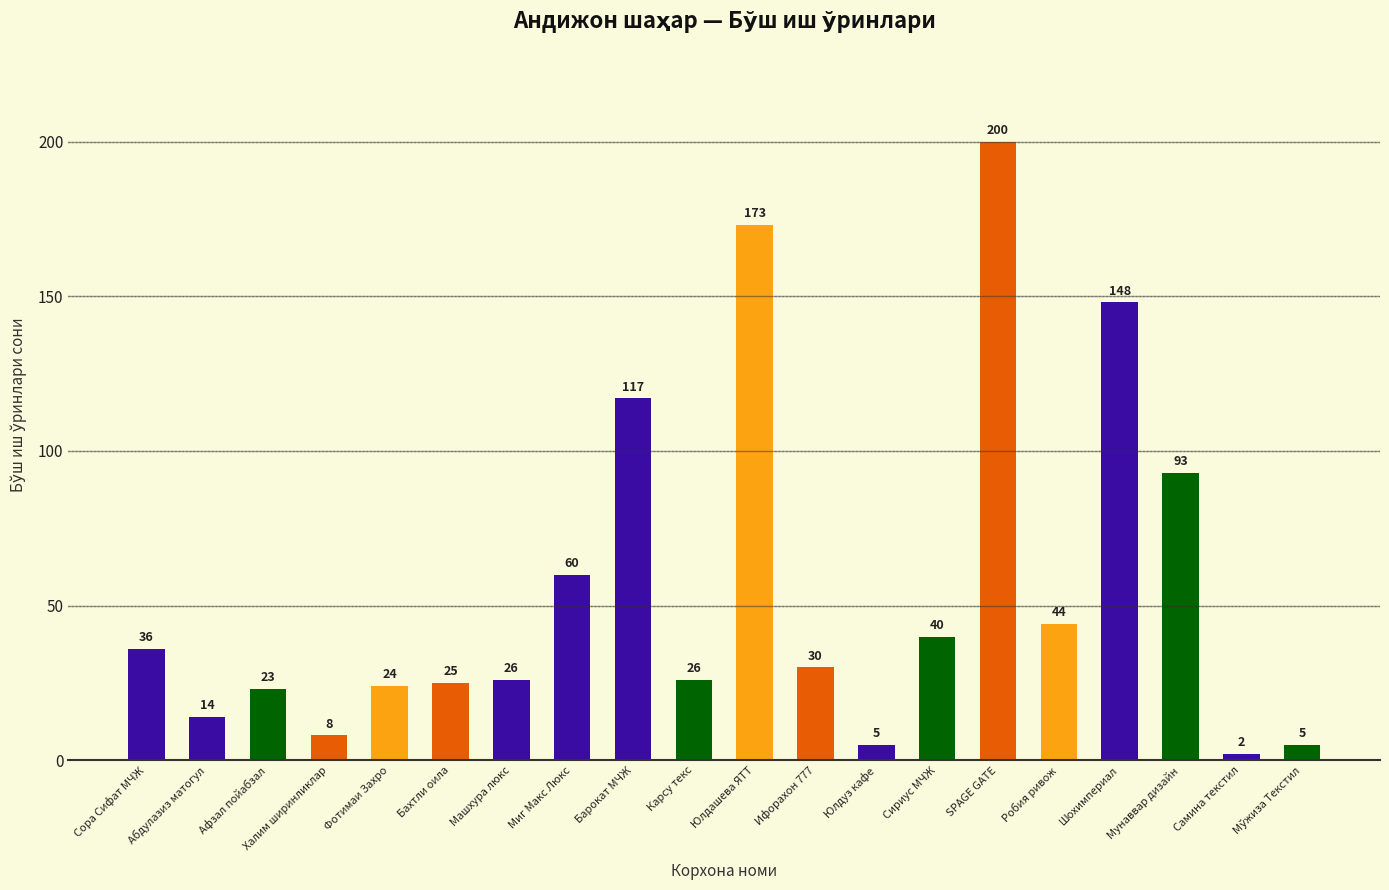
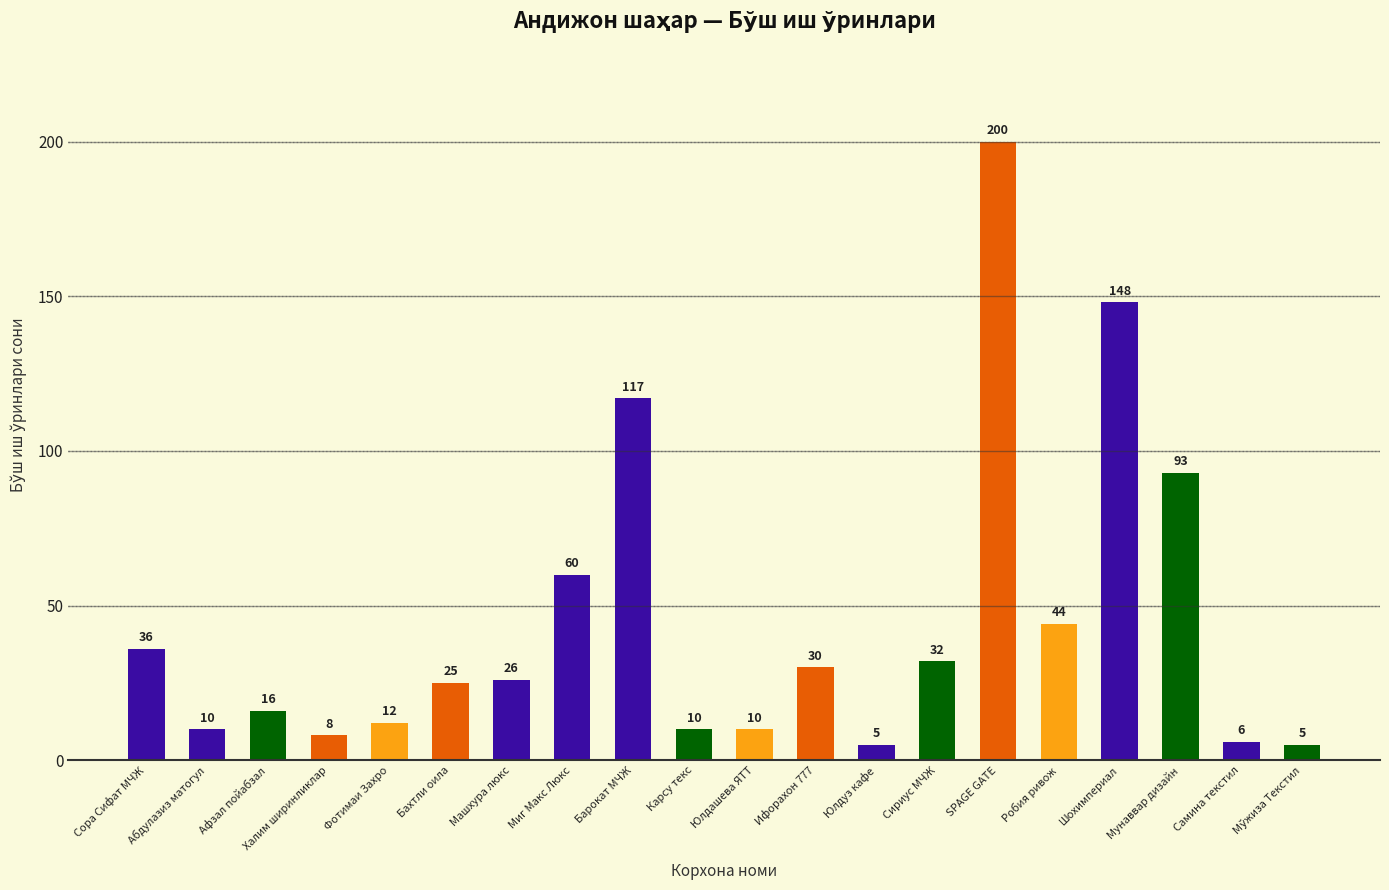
Абдулазиз матогул: 14 -> 10
Афзал пойабзал: 23 -> 16
Фотимаи Захро: 24 -> 12
Карсу текс: 26 -> 10
Юлдашева ЯТТ: 173 -> 10
Сириус МЧЖ: 40 -> 32
Самина текстил: 2 -> 6
